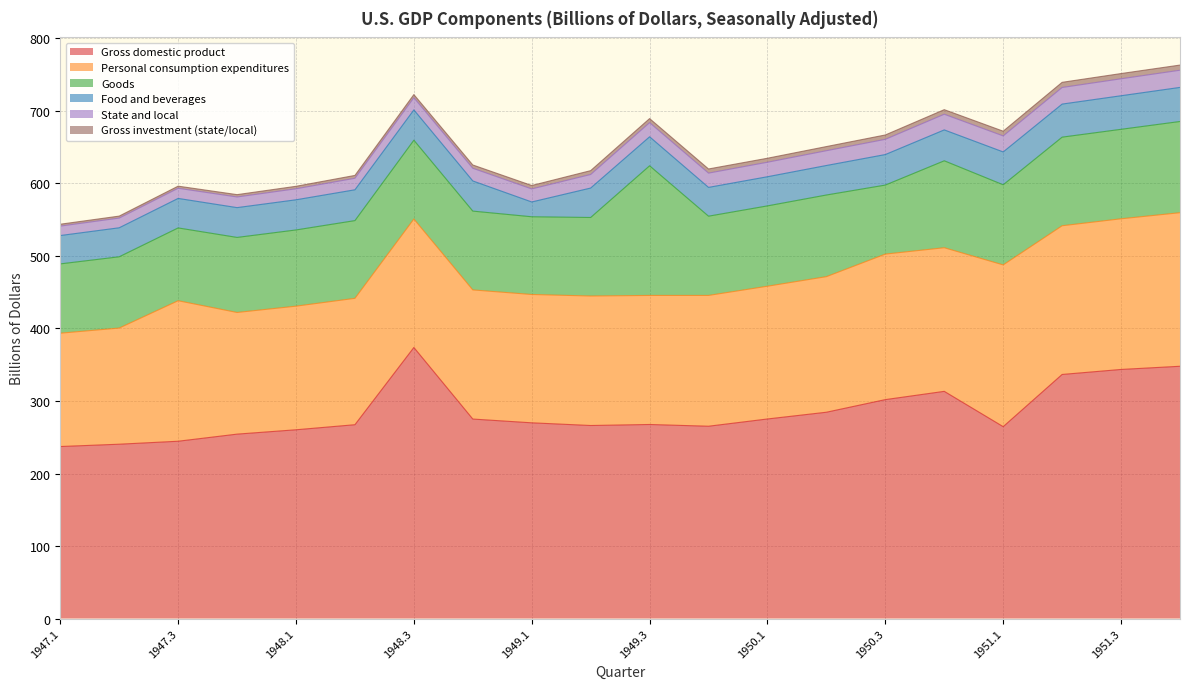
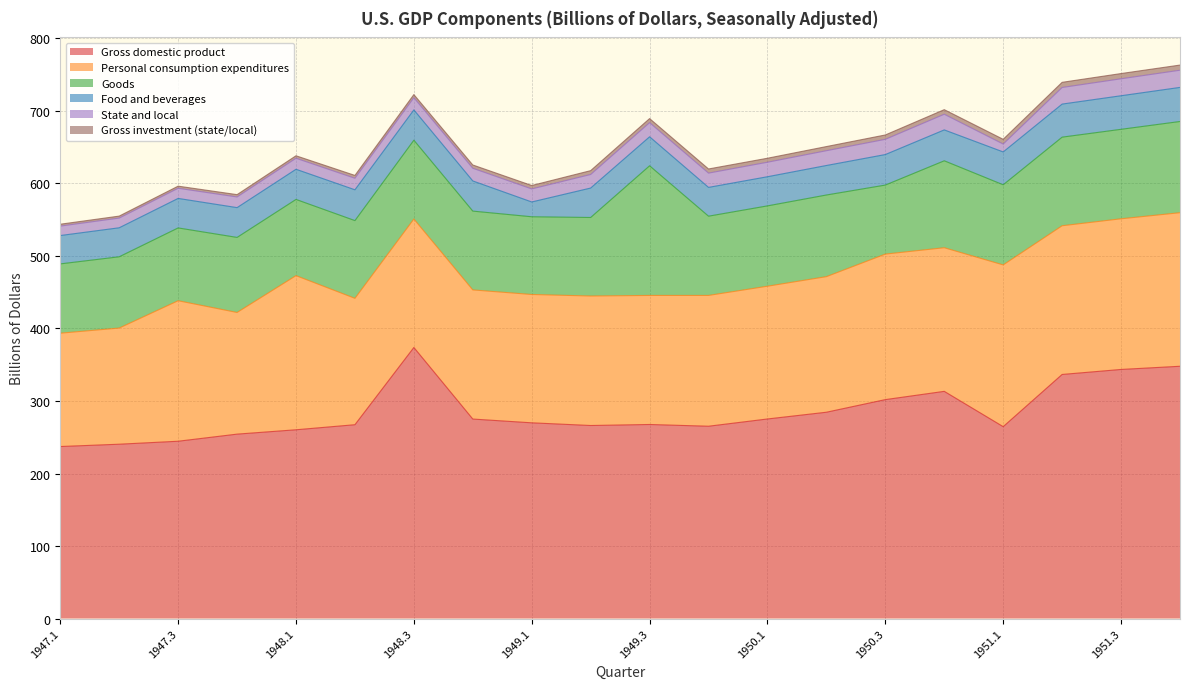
Personal consumption expenditures, 1948.1: 170 -> 210
State and local, 1951.1: 20 -> 10
